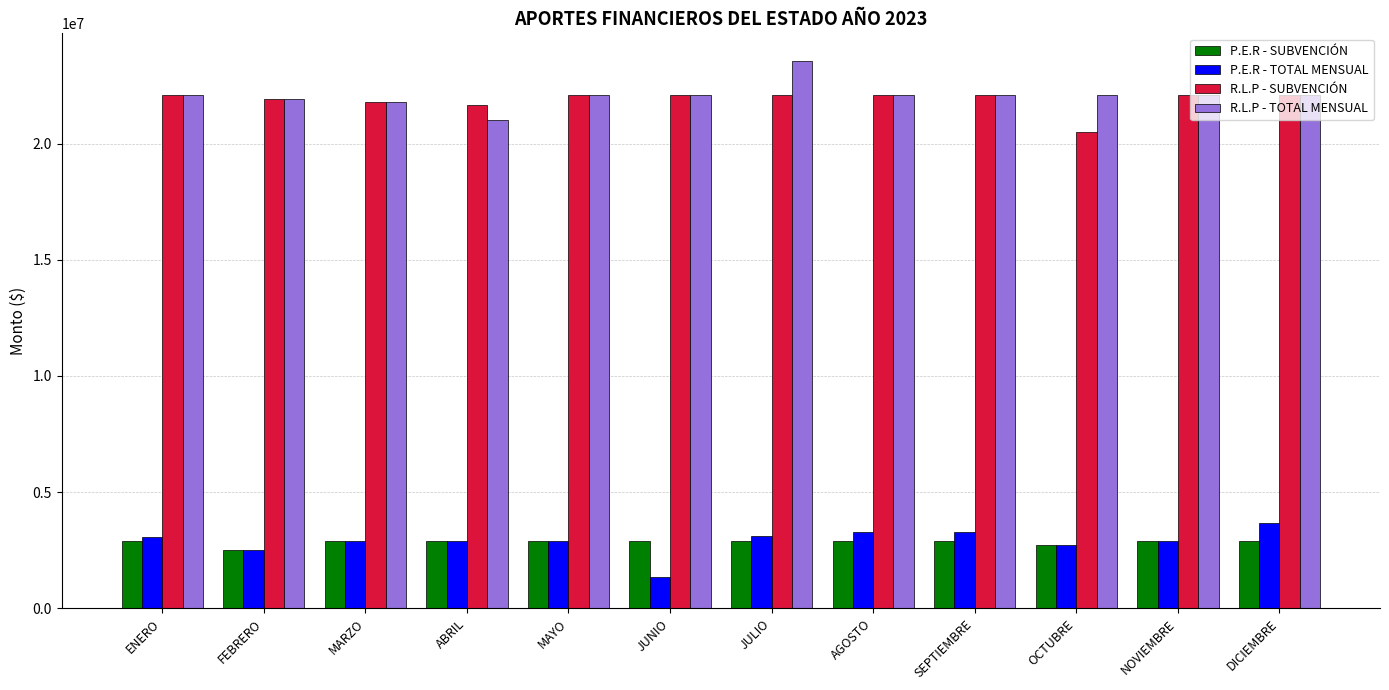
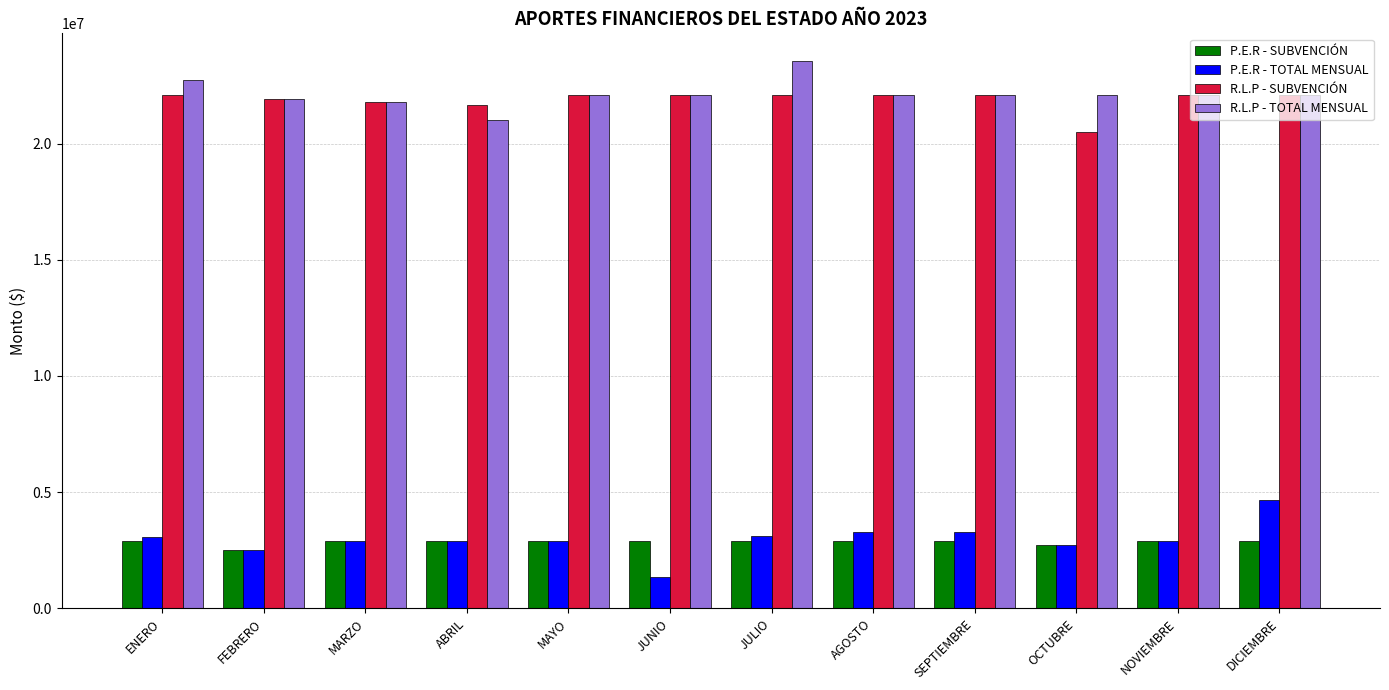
R.L.P - TOTAL MENSUAL, ENERO: 22100000 -> 22700000
P.E.R - TOTAL MENSUAL, DICIEMBRE: 3700000 -> 4700000
